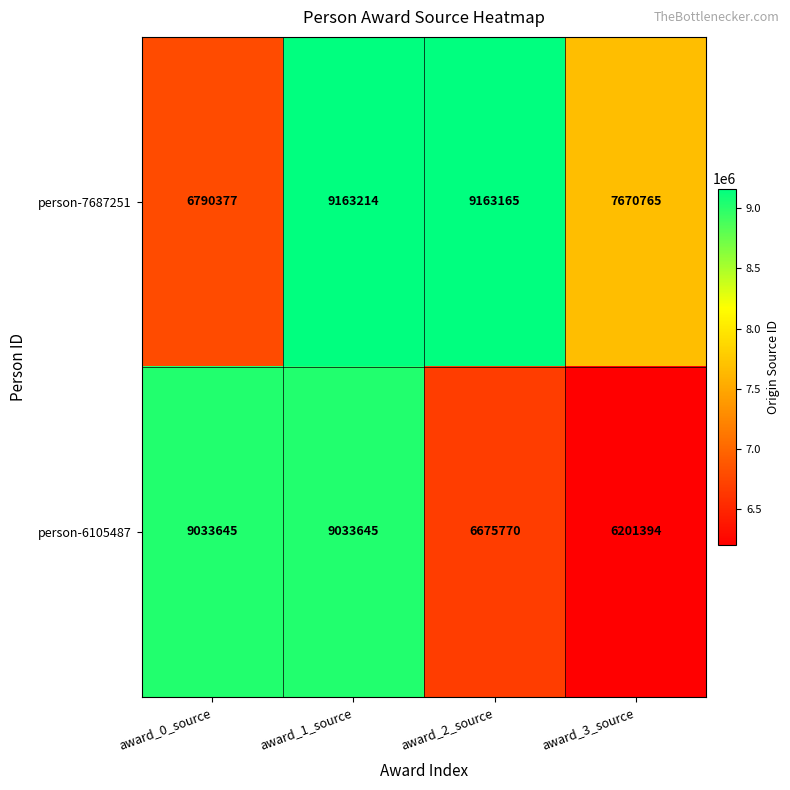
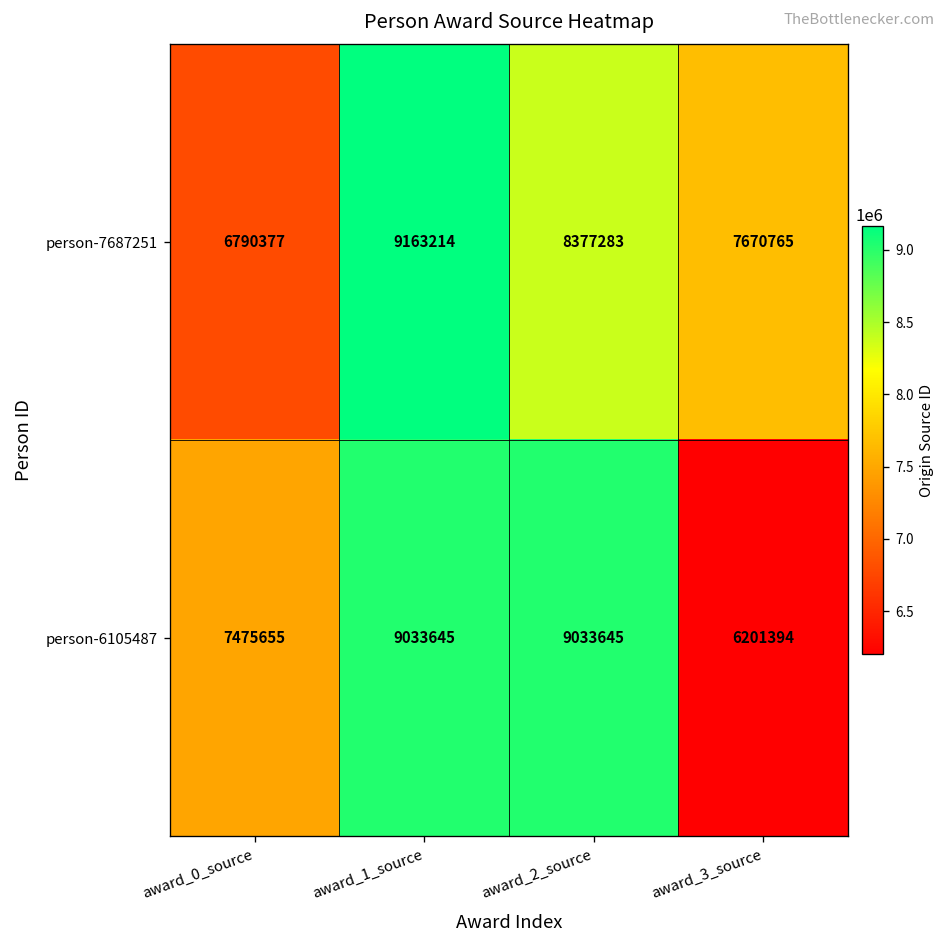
person-7687251, award_2_source: 9163165 -> 8377283
person-6105487, award_0_source: 9033645 -> 7475655
person-6105487, award_2_source: 6675770 -> 9033645
